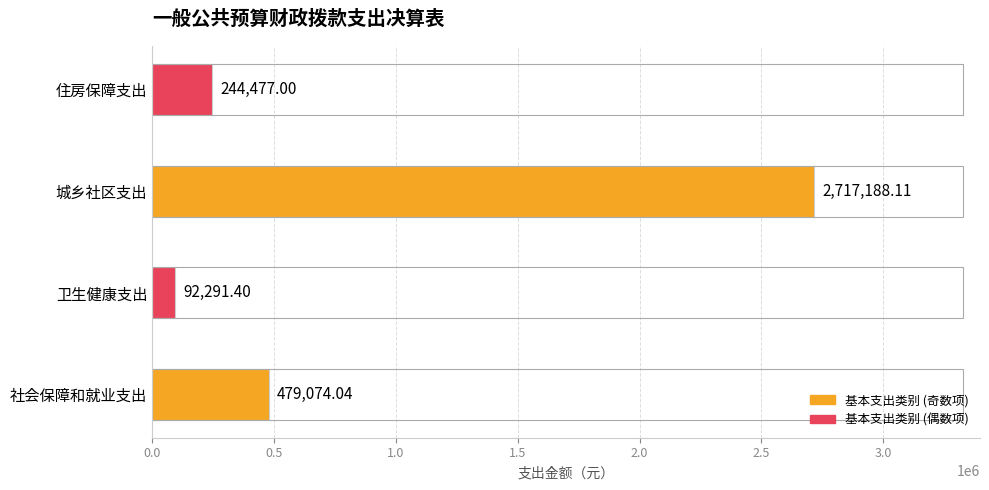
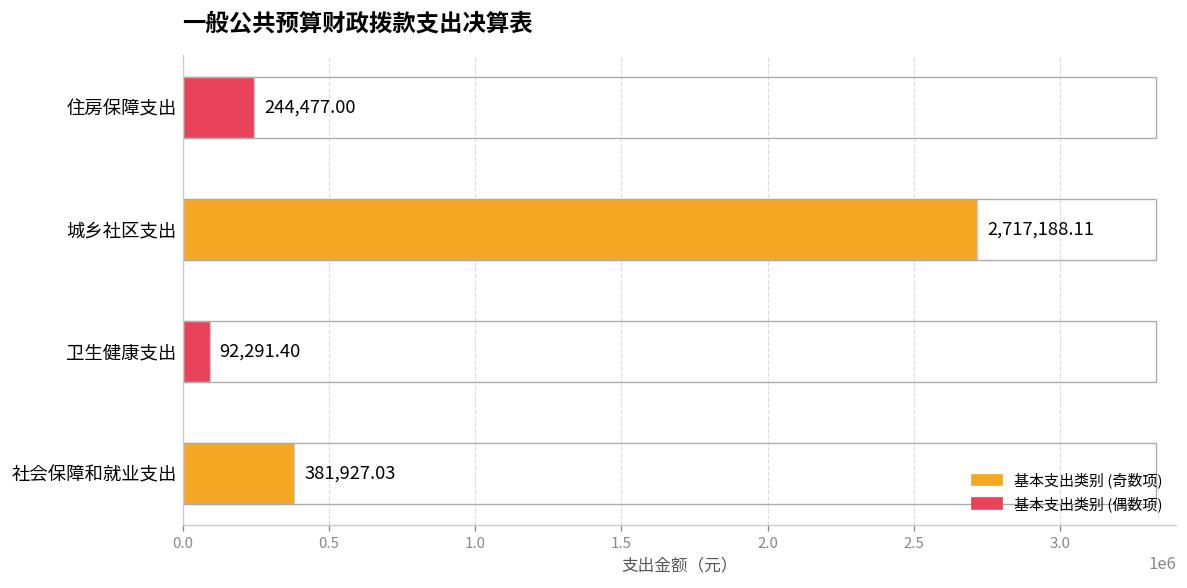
社会保障和就业支出: 479,074.04 -> 381,927.03
